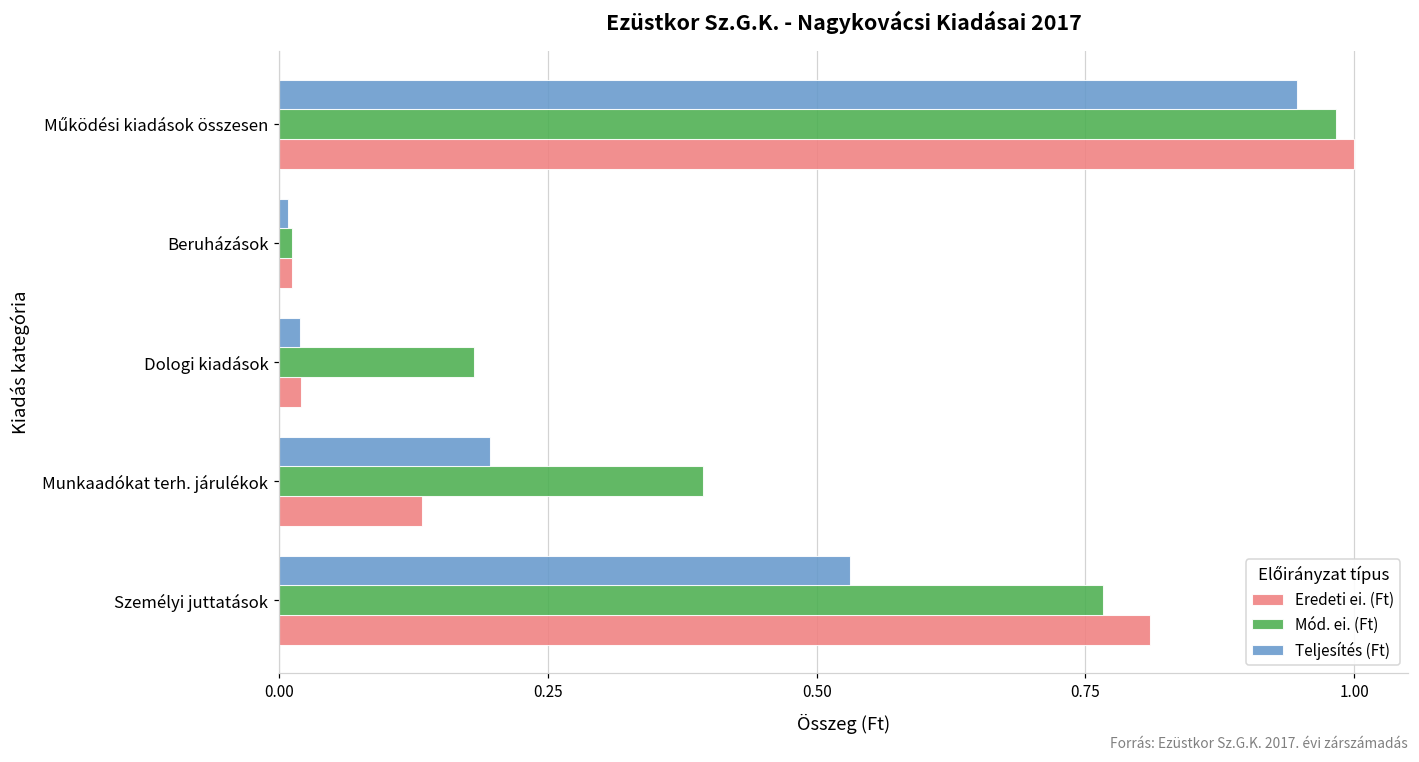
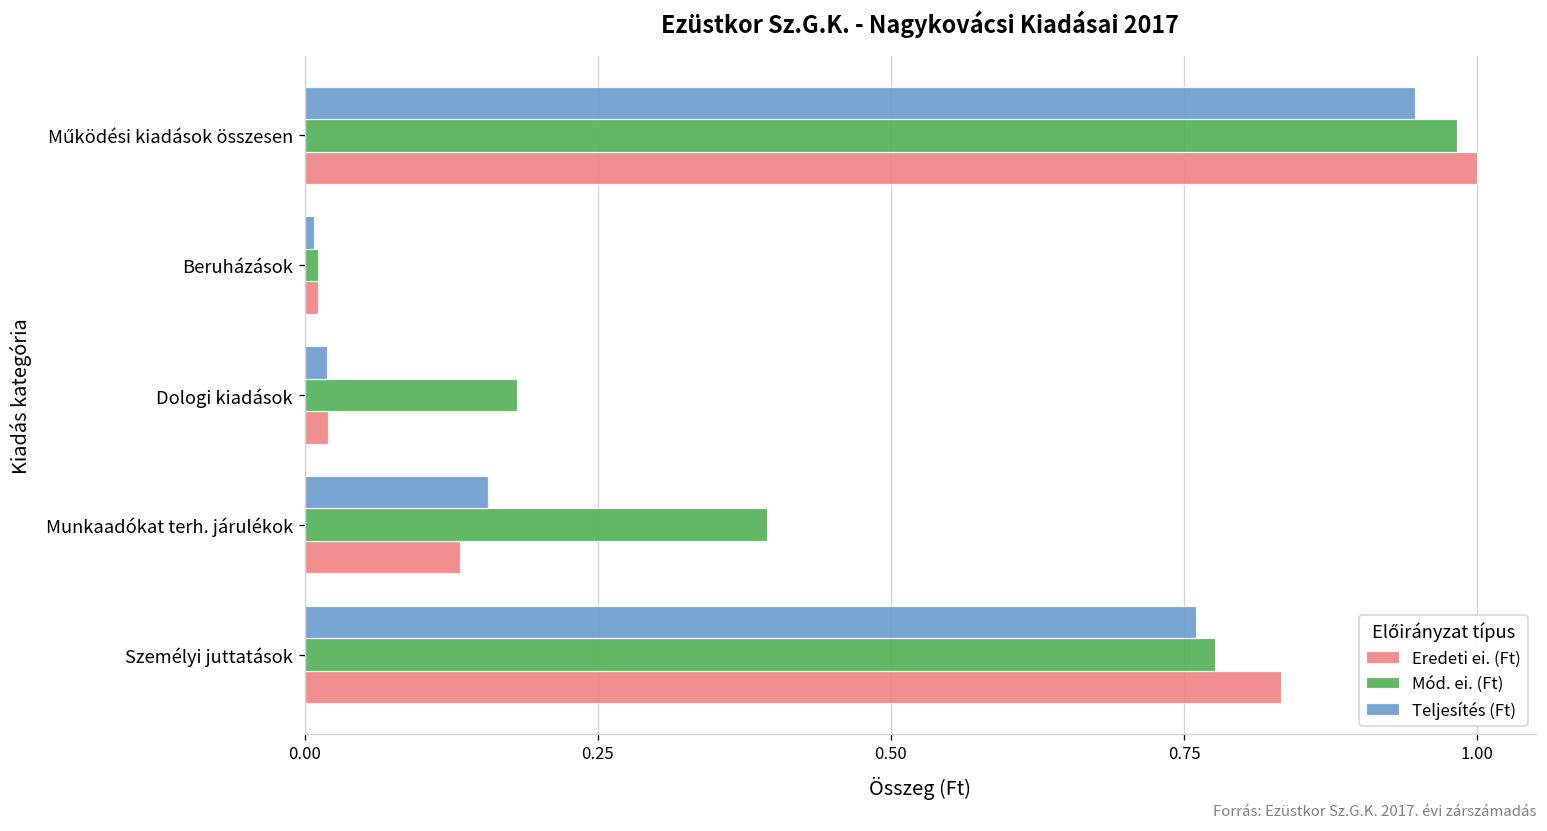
Teljesítés (Ft), Munkaadókat terh. járulékok: 0.20 -> 0.16
Teljesítés (Ft), Személyi juttatások: 0.53 -> 0.76
Mód. ei. (Ft), Személyi juttatások: 0.77 -> 0.78
Eredeti ei. (Ft), Személyi juttatások: 0.81 -> 0.83
